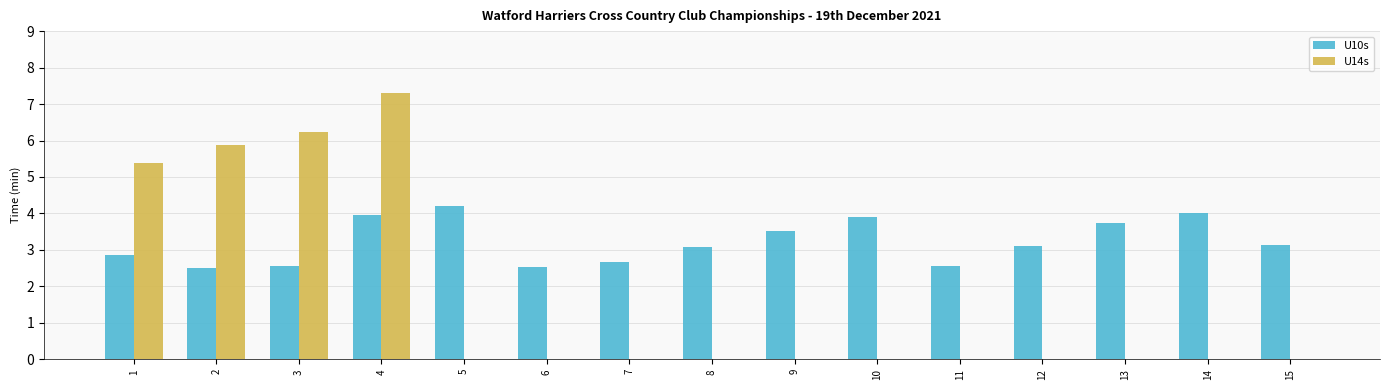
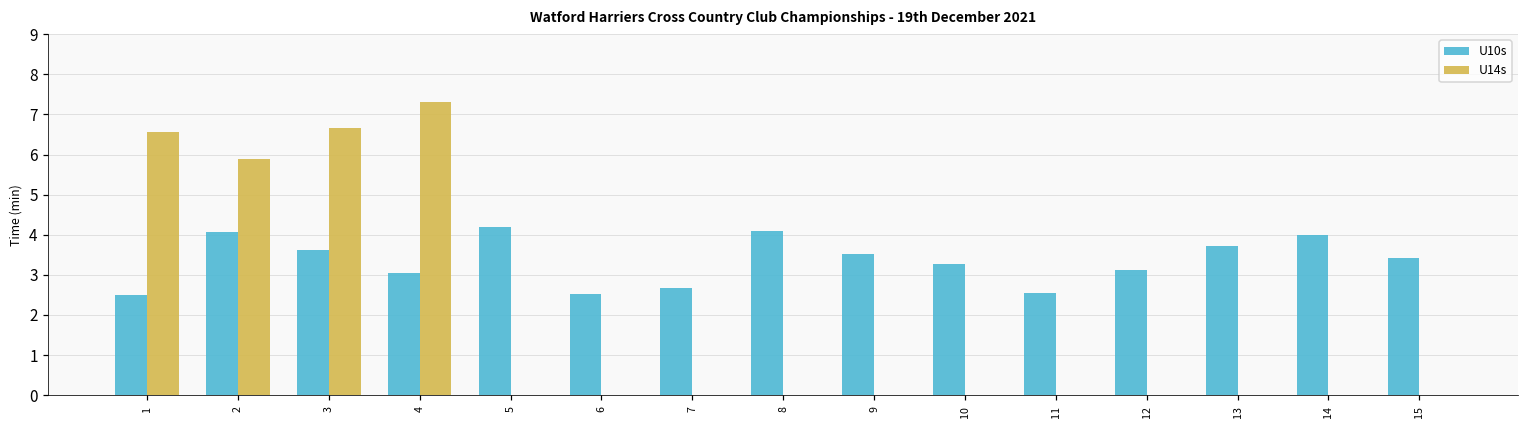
U10s, 1: 2.9 -> 2.5
U14s, 1: 5.4 -> 6.6
U10s, 2: 2.5 -> 4.1
U10s, 3: 2.6 -> 3.6
U14s, 3: 6.2 -> 6.7
U10s, 4: 4.0 -> 3.0
U10s, 8: 3.1 -> 4.1
U10s, 10: 3.9 -> 3.3
U10s, 15: 3.1 -> 3.4
